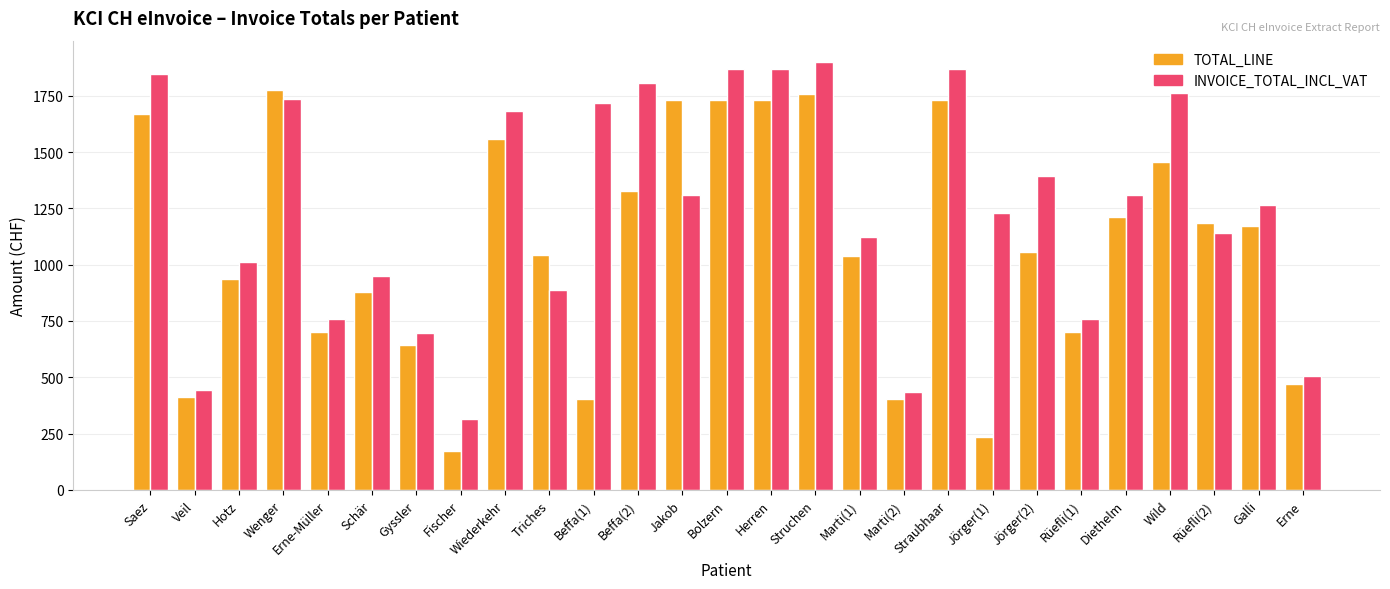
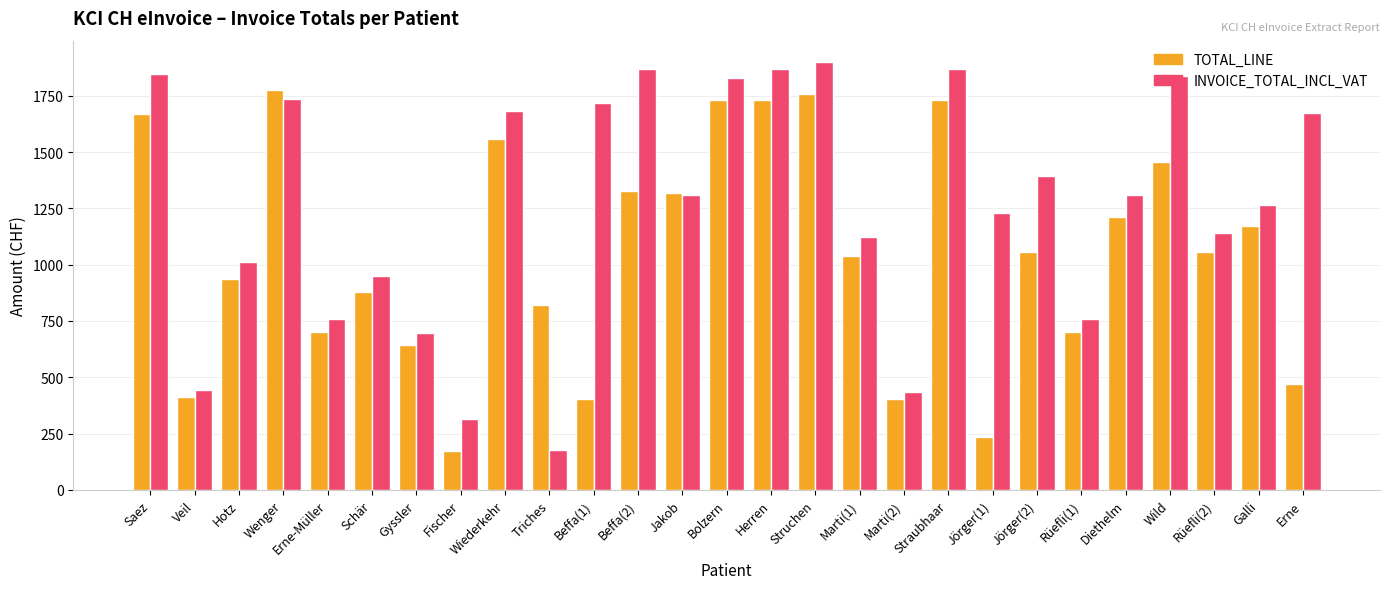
TOTAL_LINE, Triches: 1040 -> 820
INVOICE_TOTAL_INCL_VAT, Triches: 890 -> 180
INVOICE_TOTAL_INCL_VAT, Beffa(2): 1810 -> 1870
TOTAL_LINE, Jakob: 1730 -> 1320
INVOICE_TOTAL_INCL_VAT, Bolzern: 1870 -> 1830
INVOICE_TOTAL_INCL_VAT, Wild: 1760 -> 1840
TOTAL_LINE, Rüefli(2): 1180 -> 1050
INVOICE_TOTAL_INCL_VAT, Erne: 510 -> 1670
